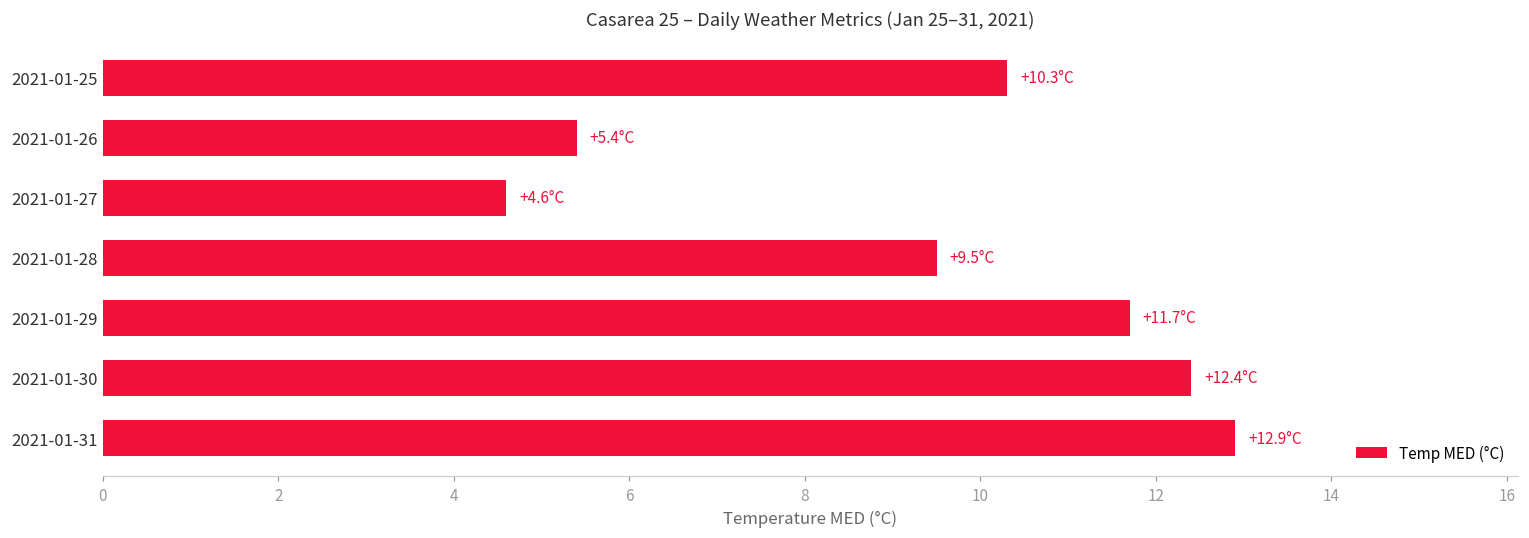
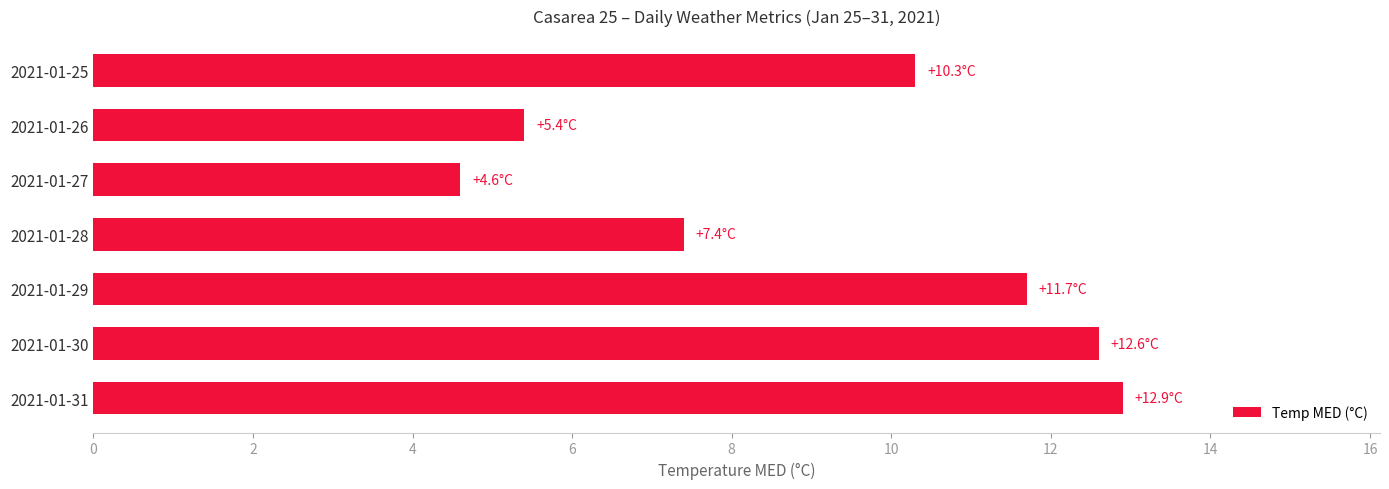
2021-01-28: +9.5°C -> +7.4°C
2021-01-30: +12.4°C -> +12.6°C
